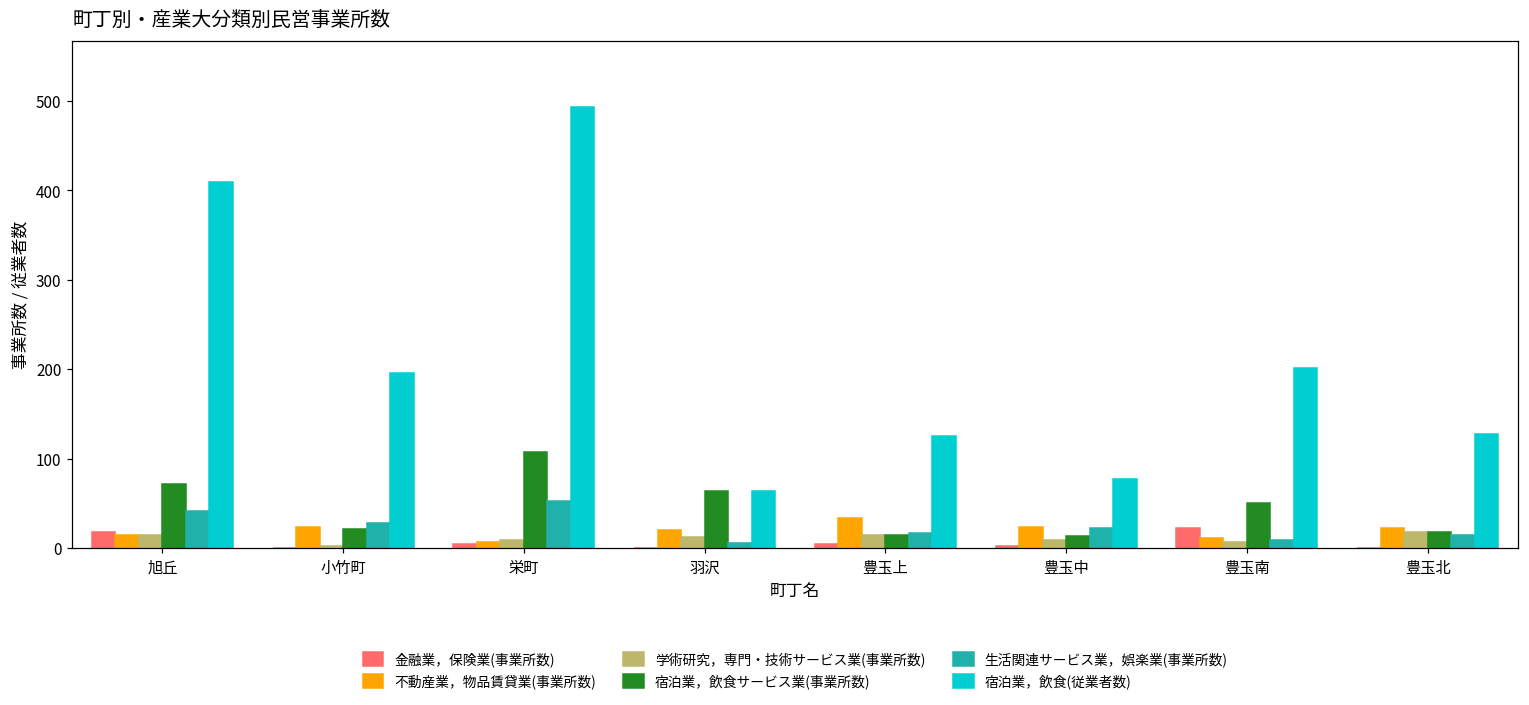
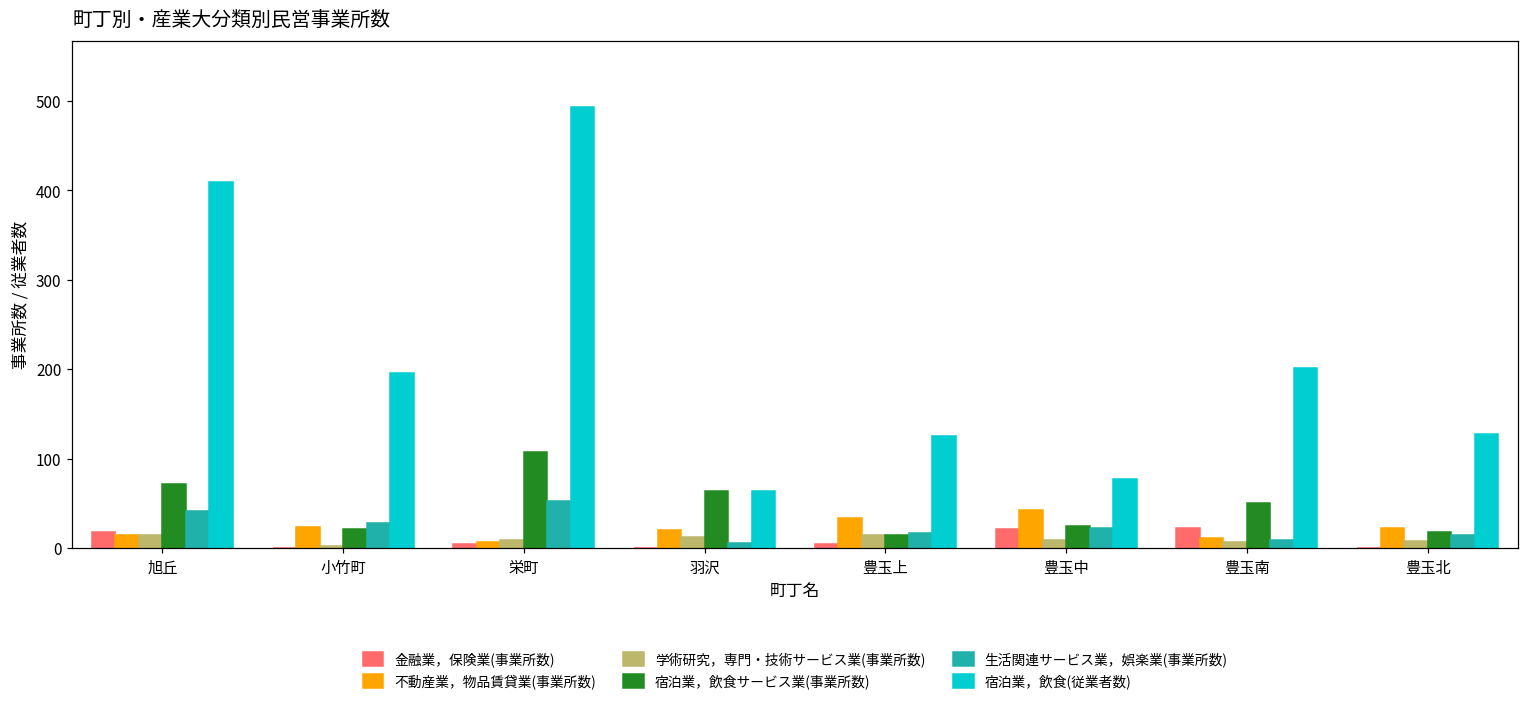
金融業，保険業(事業所数), 豊玉中: 0 -> 20
不動産業，物品賃貸業(事業所数), 豊玉中: 20 -> 40
宿泊業，飲食サービス業(事業所数), 豊玉中: 10 -> 30
学術研究，専門・技術サービス業(事業所数), 豊玉北: 20 -> 10
